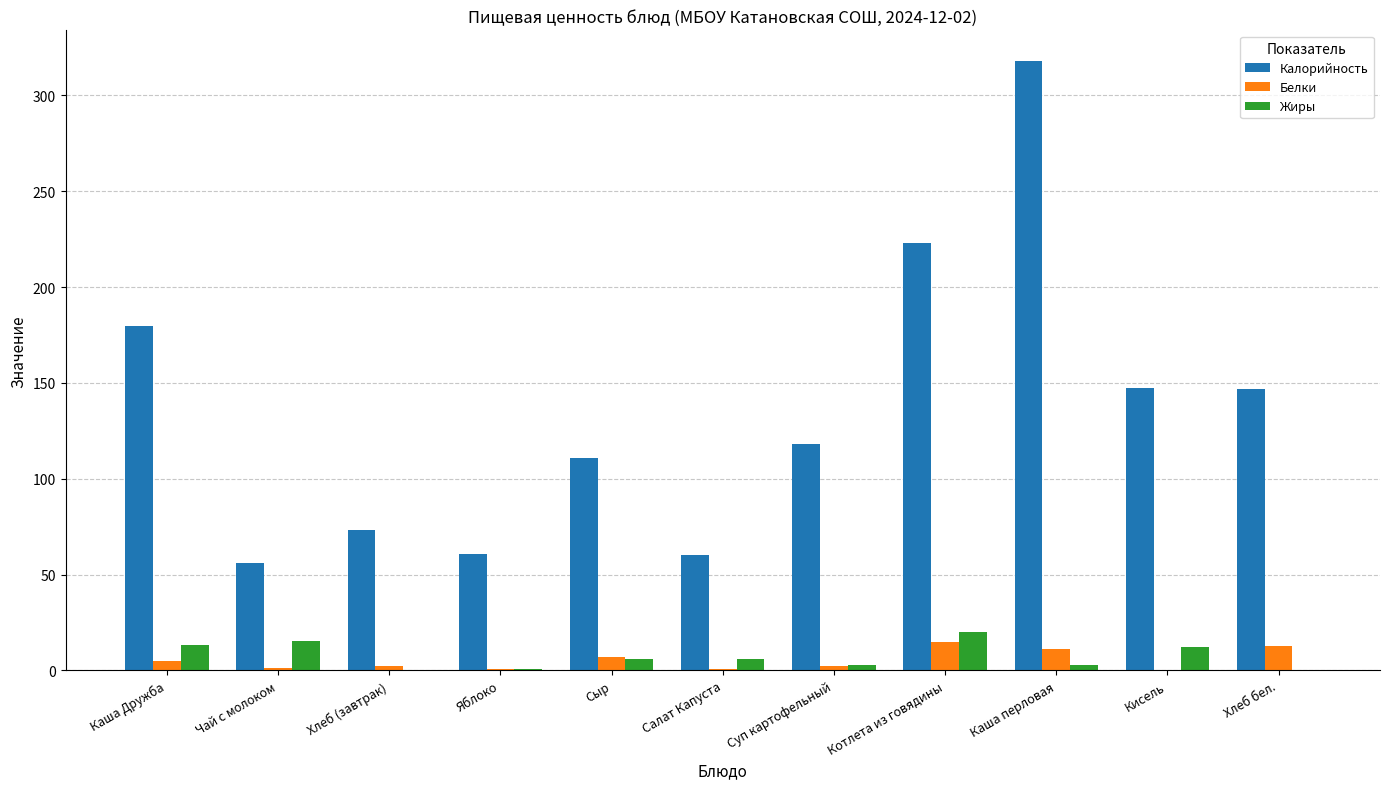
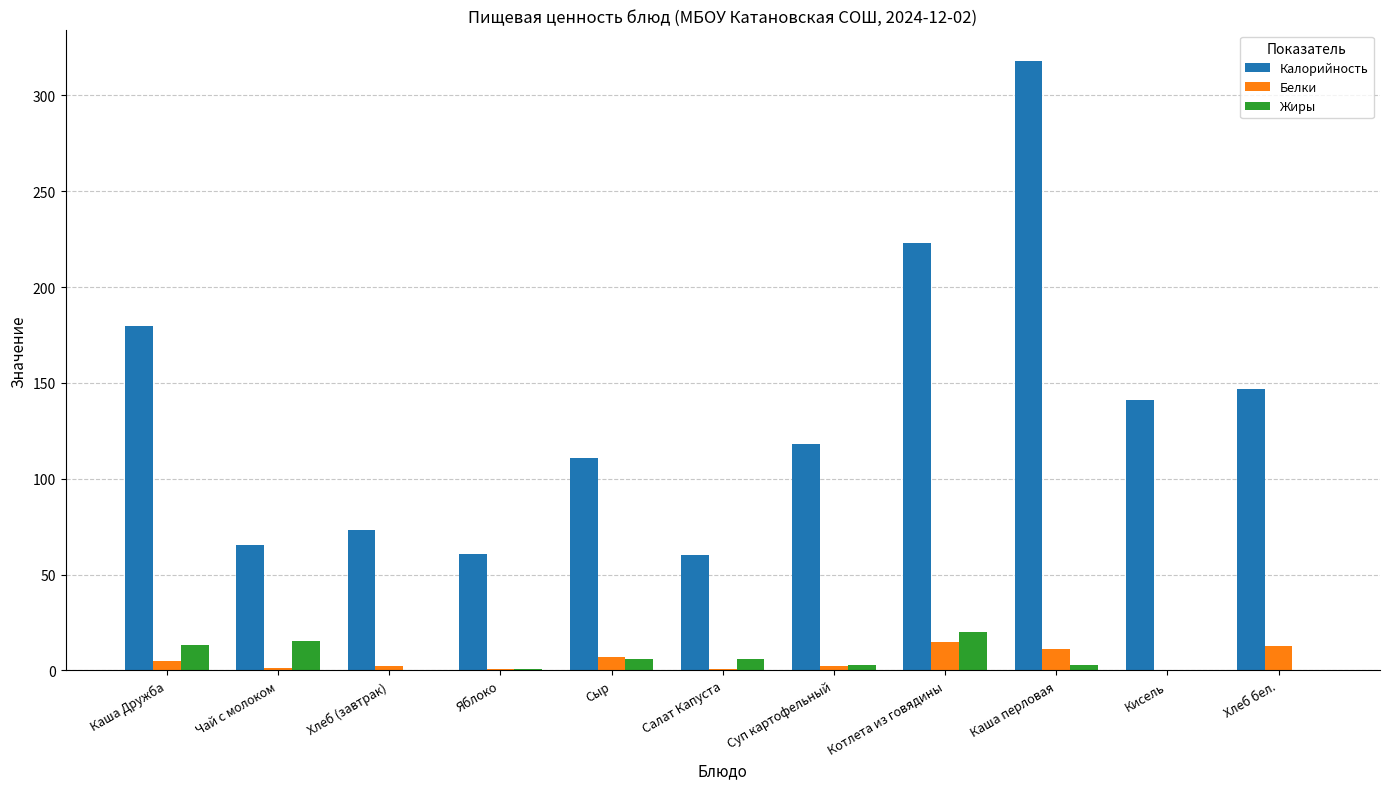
Калорийность, Чай с молоком: 56 -> 65
Калорийность, Кисель: 147 -> 141
Жиры, Кисель: 12 -> 0
